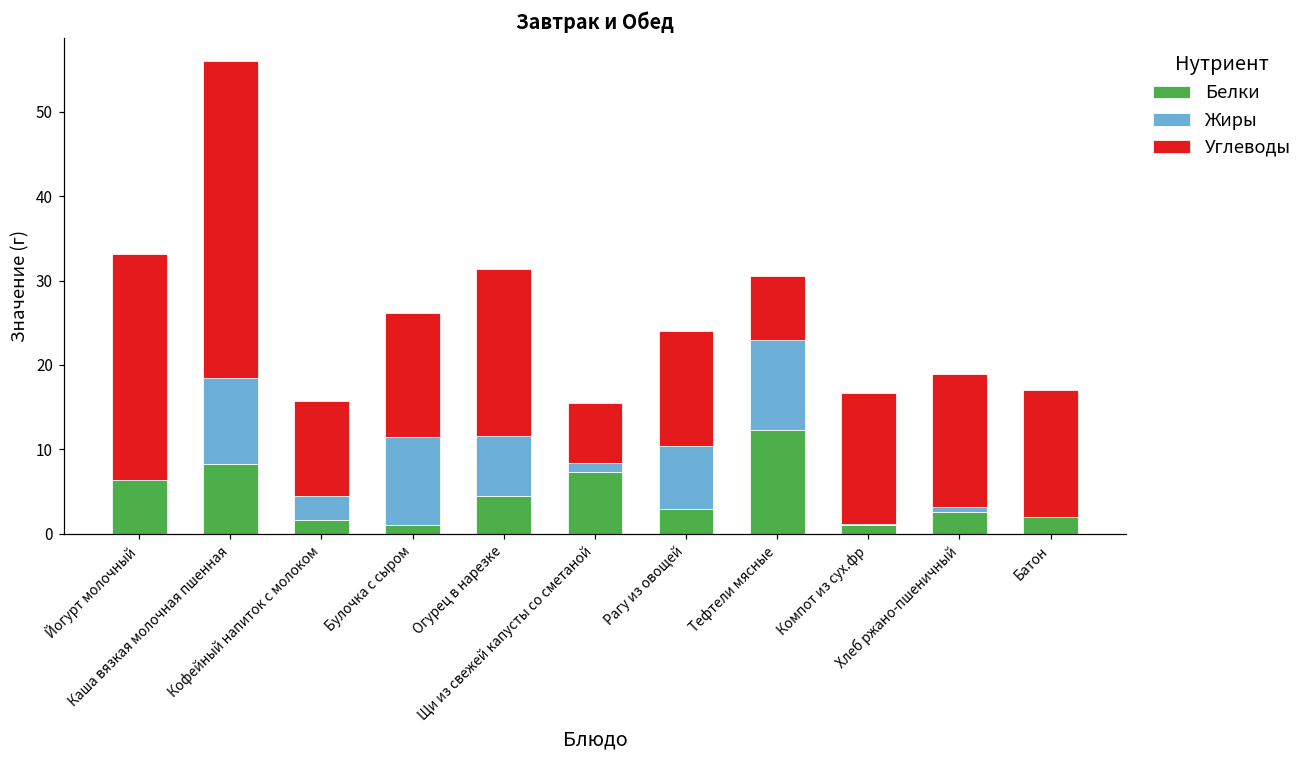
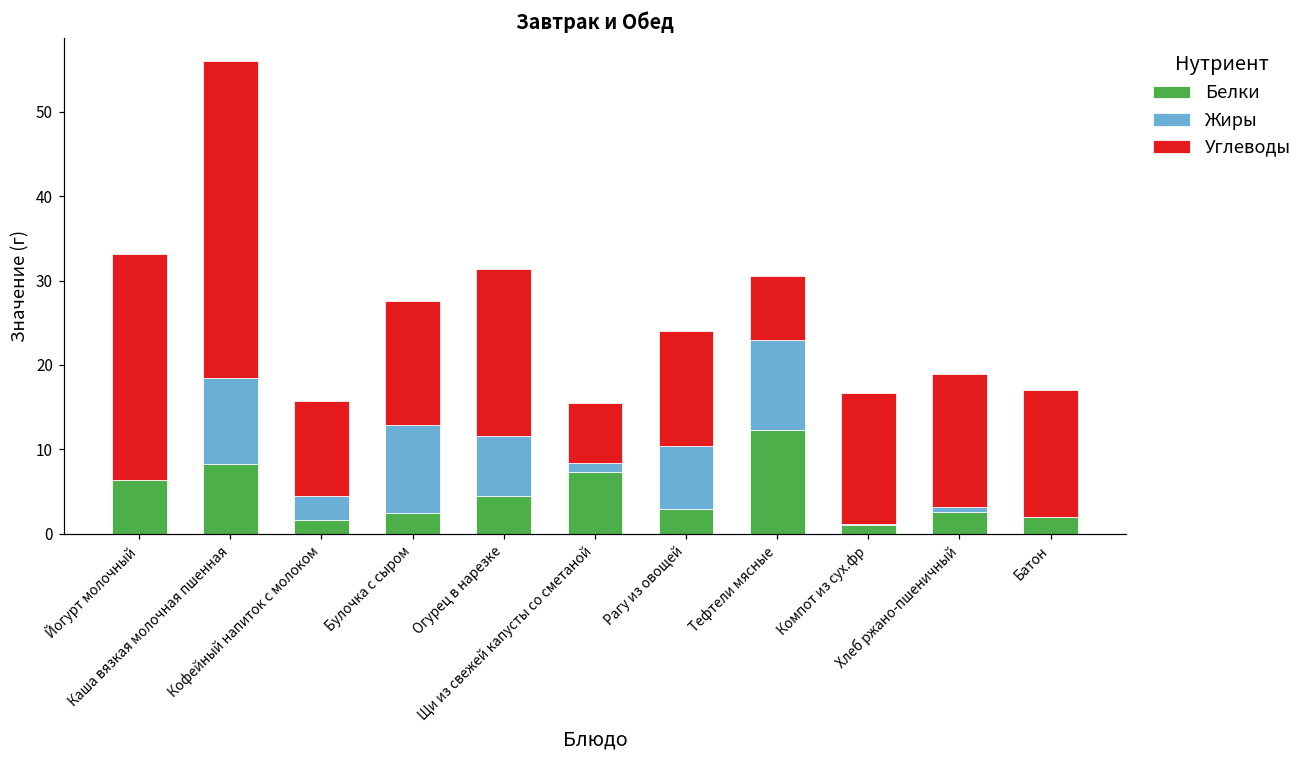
Белки, Булочка с сыром: 1 -> 2
